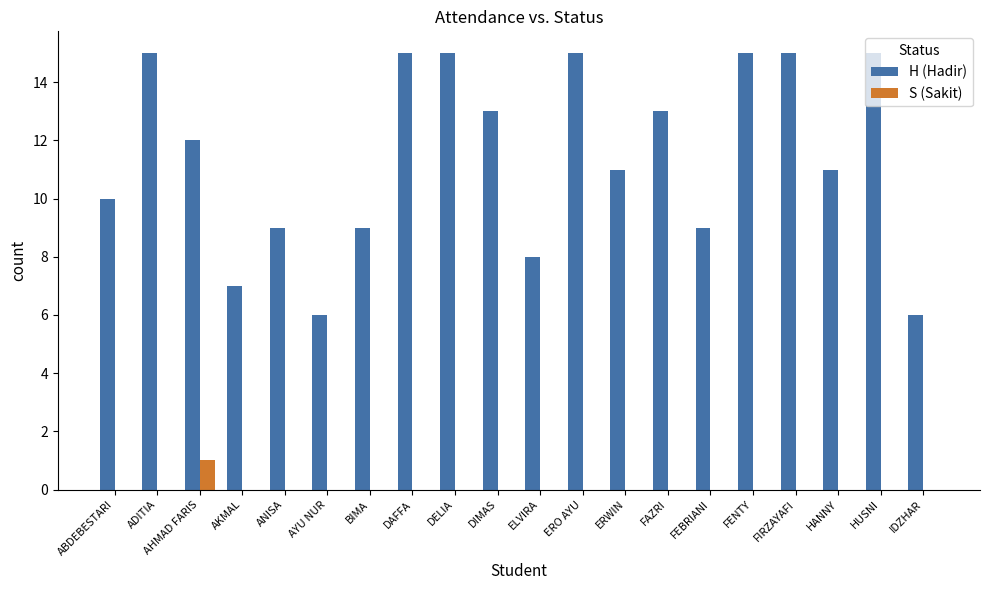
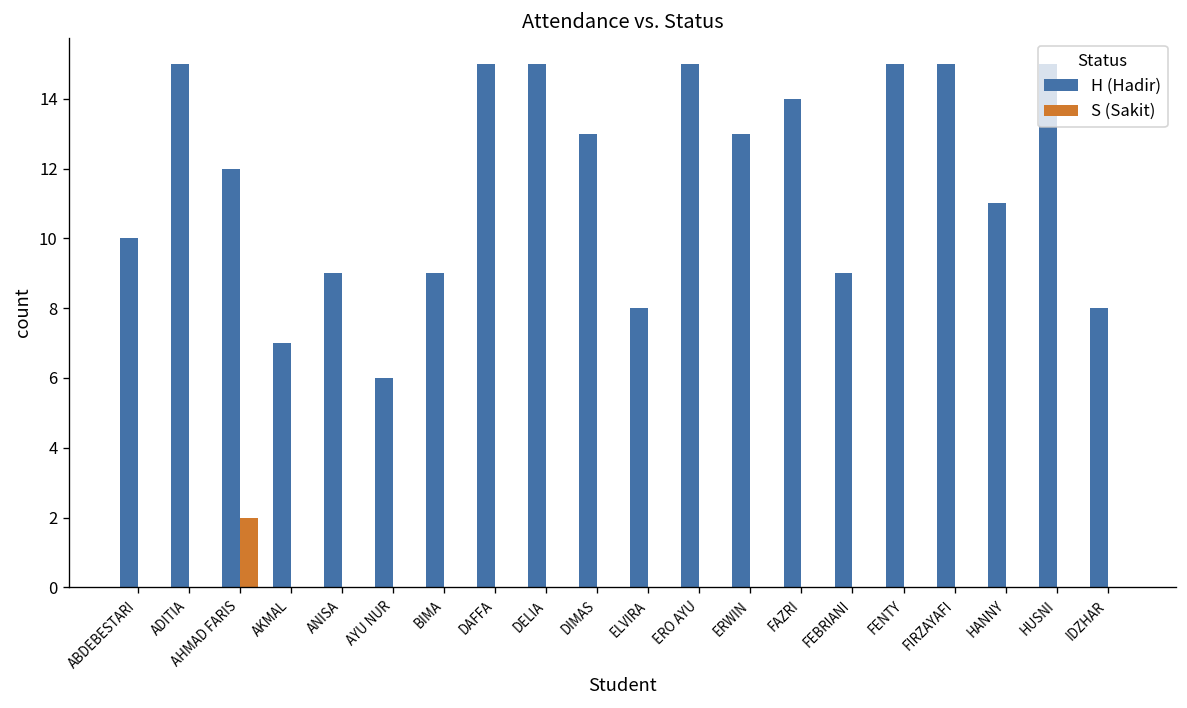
S (Sakit), AHMAD FARIS: 1 -> 2
H (Hadir), ERWIN: 11 -> 13
H (Hadir), FAZRI: 13 -> 14
H (Hadir), IDZHAR: 6 -> 8
